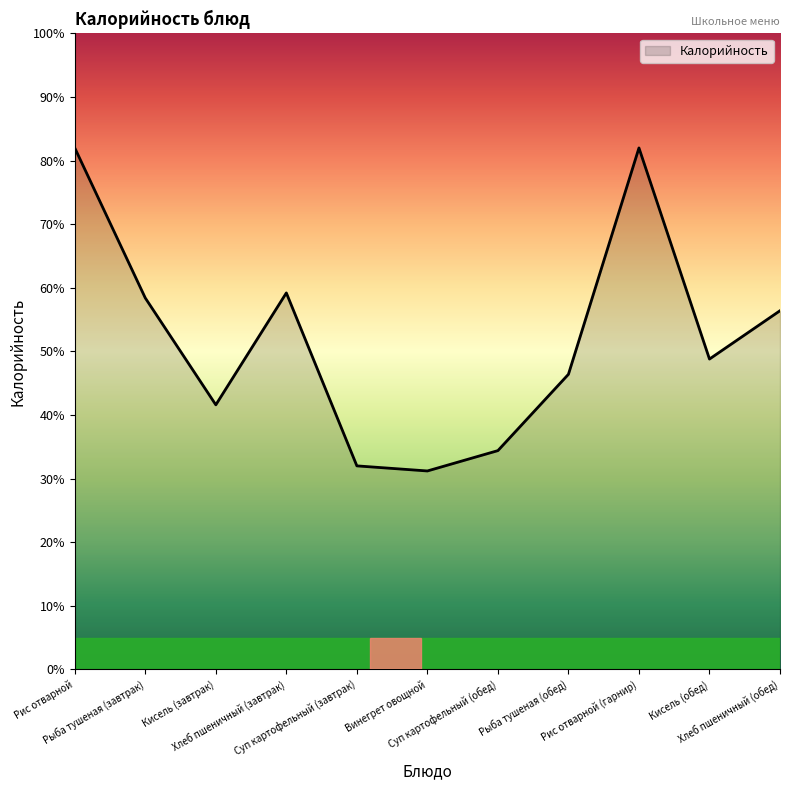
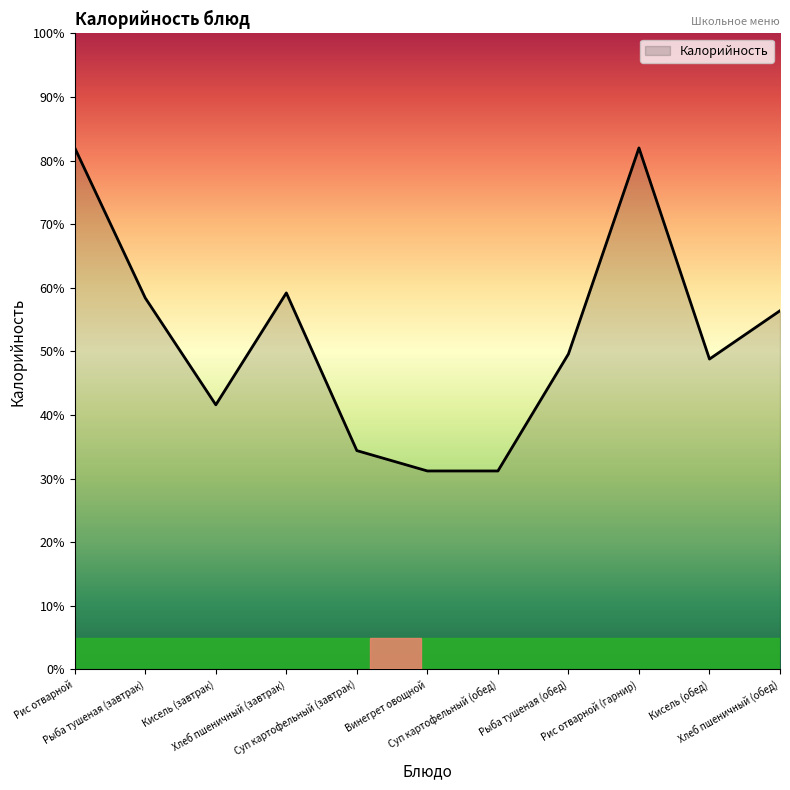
Суп картофельный (завтрак): 32% -> 34%
Суп картофельный (обед): 34% -> 31%
Рыба тушеная (обед): 46% -> 50%
